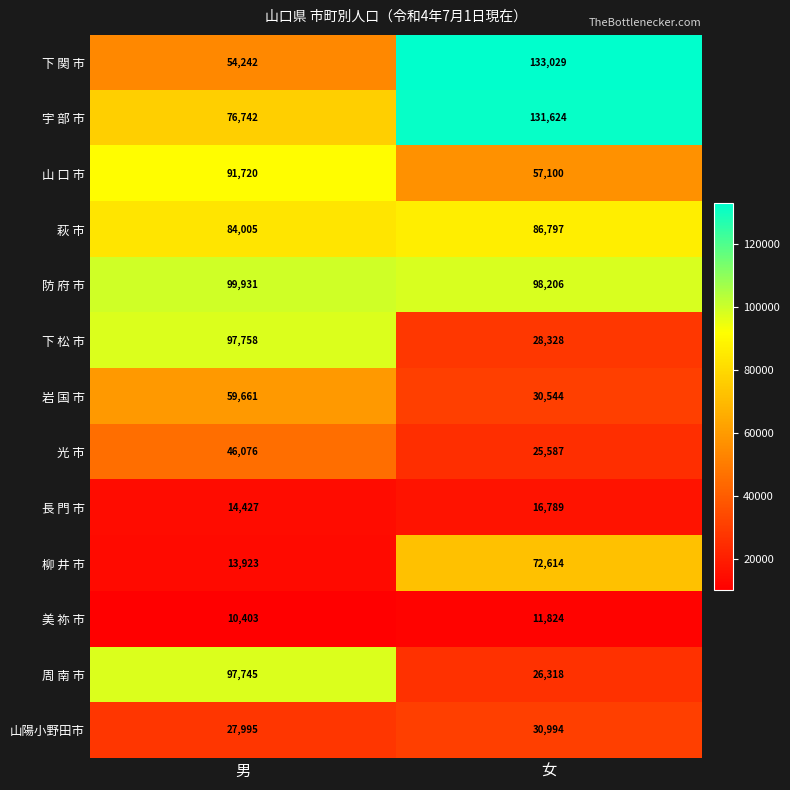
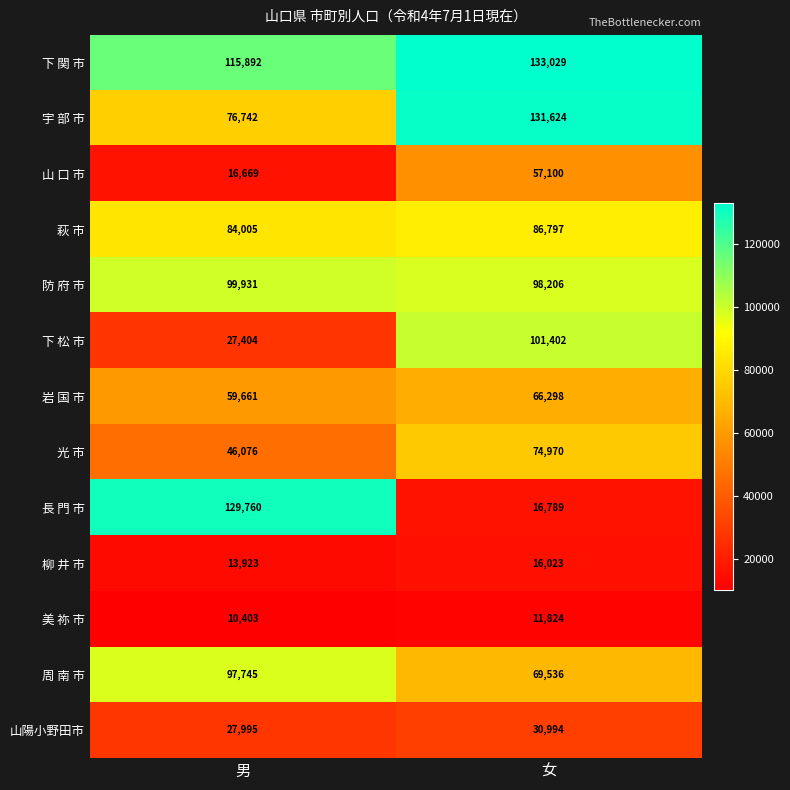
下 関 市, 男: 54,242 -> 115,892
山 口 市, 男: 91,720 -> 16,669
下 松 市, 男: 97,758 -> 27,404
下 松 市, 女: 28,328 -> 101,402
岩 国 市, 女: 30,544 -> 66,298
光 市, 女: 25,587 -> 74,970
長 門 市, 男: 14,427 -> 129,760
柳 井 市, 女: 72,614 -> 16,023
周 南 市, 女: 26,318 -> 69,536
